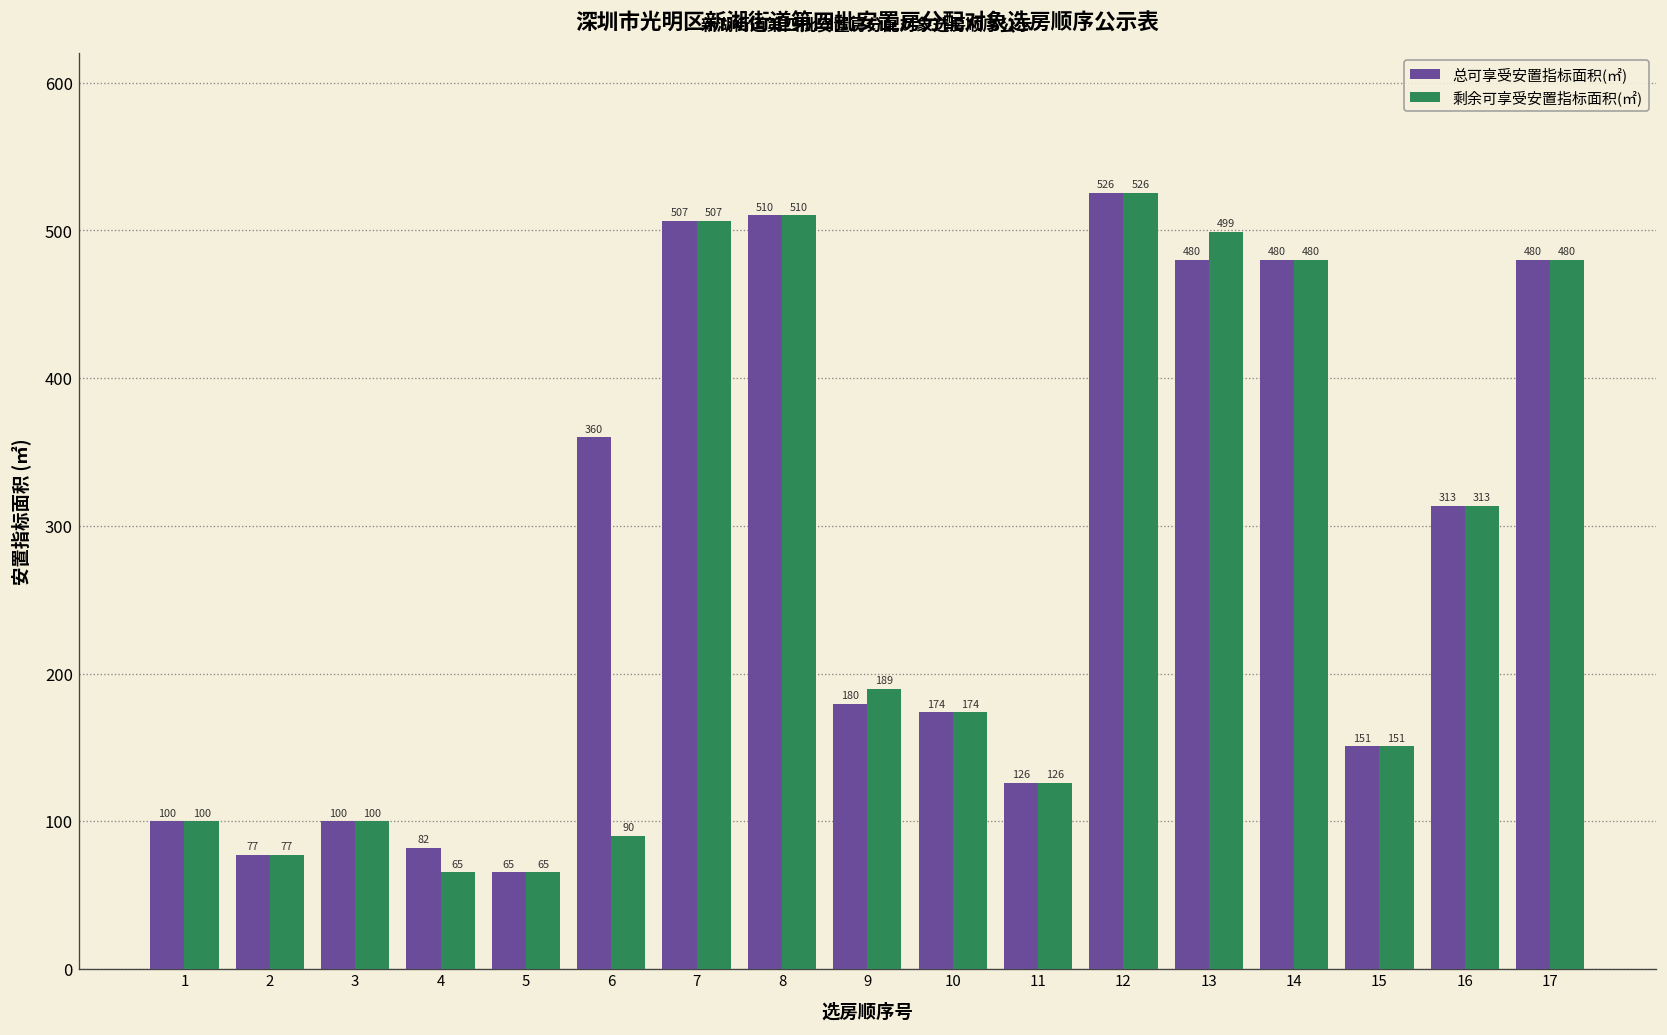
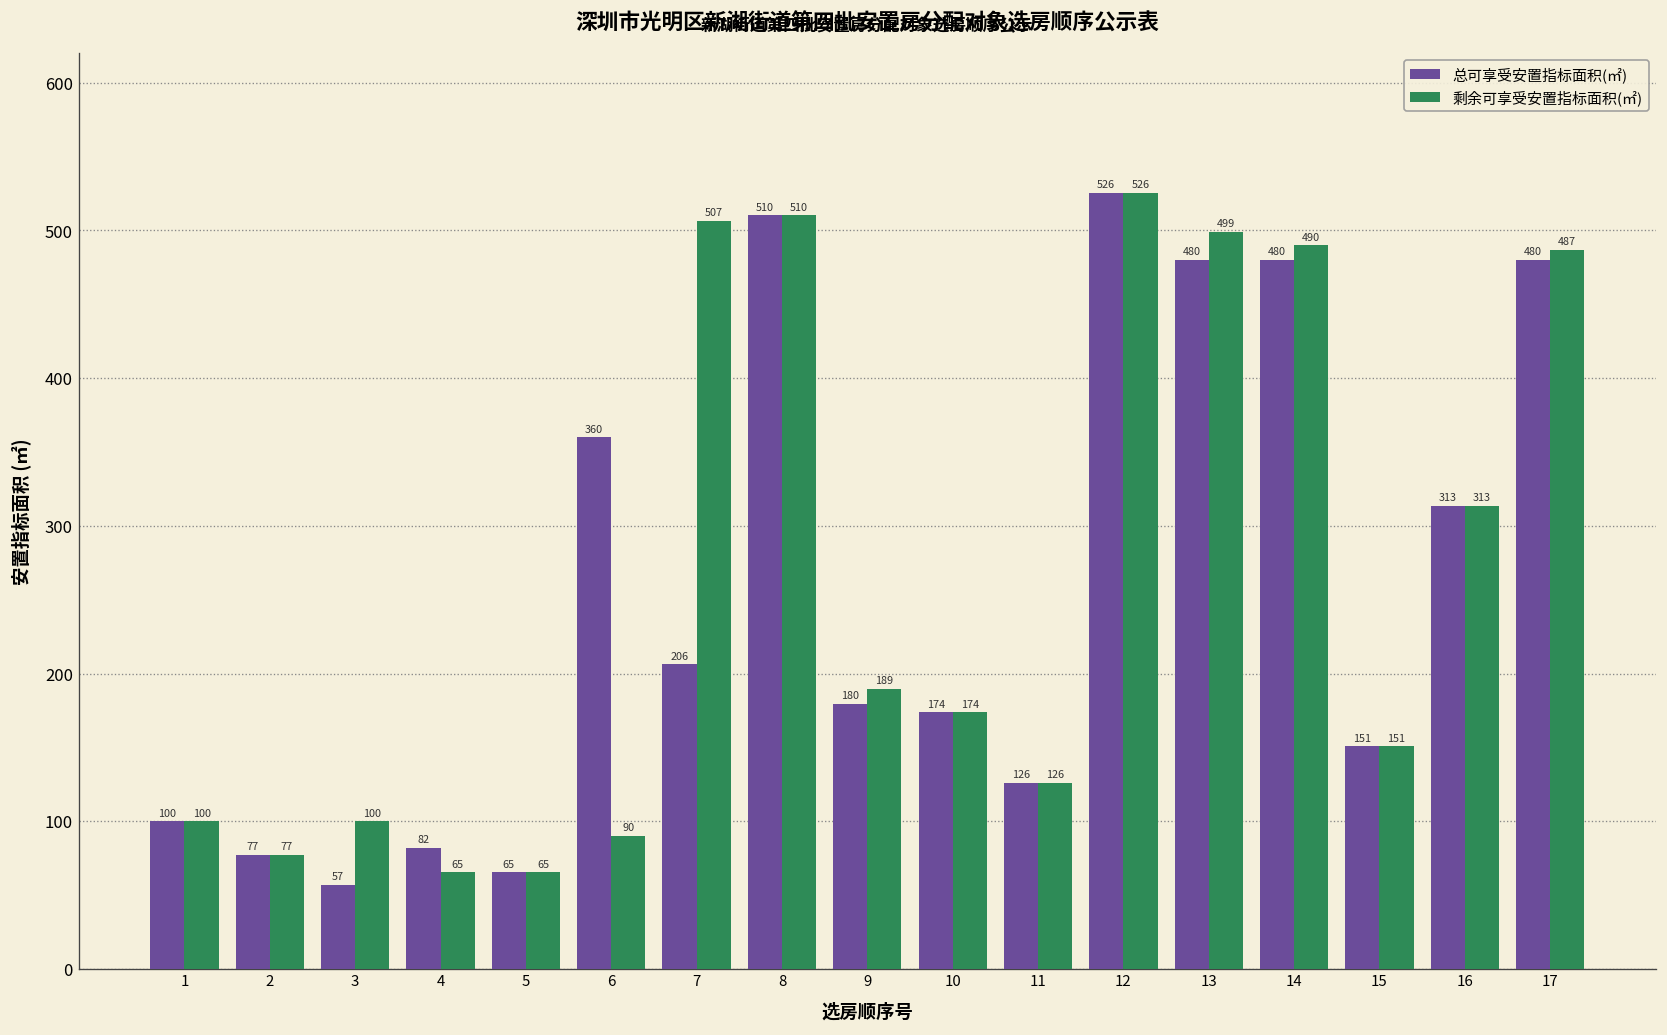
总可享受安置指标面积(㎡), 3: 100 -> 57
总可享受安置指标面积(㎡), 7: 507 -> 206
剩余可享受安置指标面积(㎡), 14: 480 -> 490
剩余可享受安置指标面积(㎡), 17: 480 -> 487
